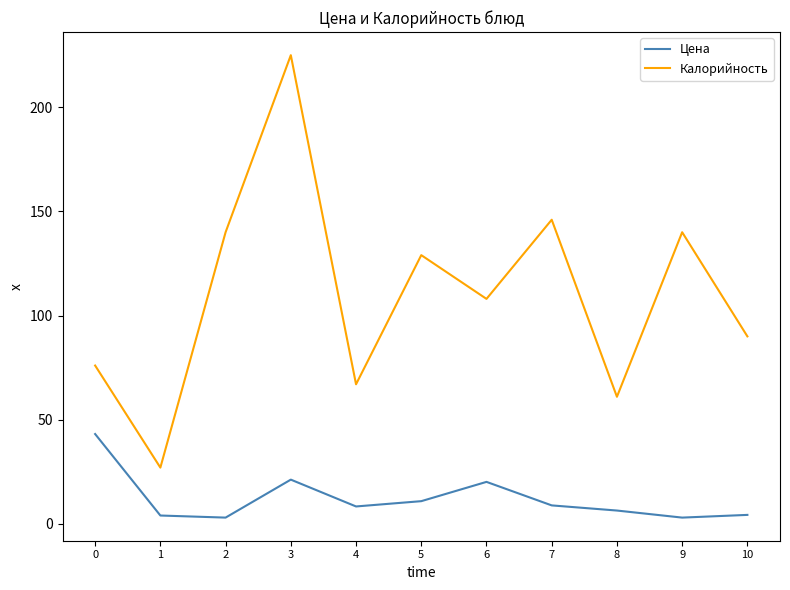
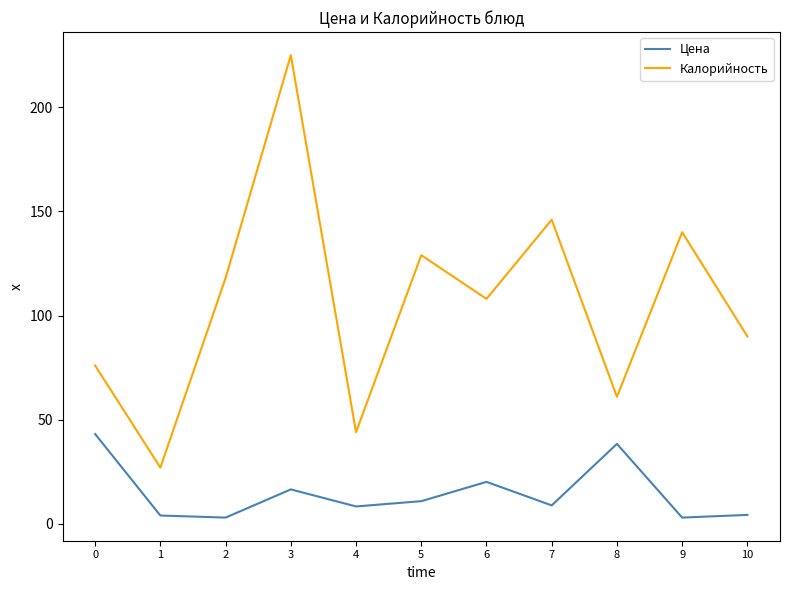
Калорийность, 2: 140 -> 118
Цена, 3: 21 -> 17
Калорийность, 4: 67 -> 44
Цена, 8: 6 -> 38
